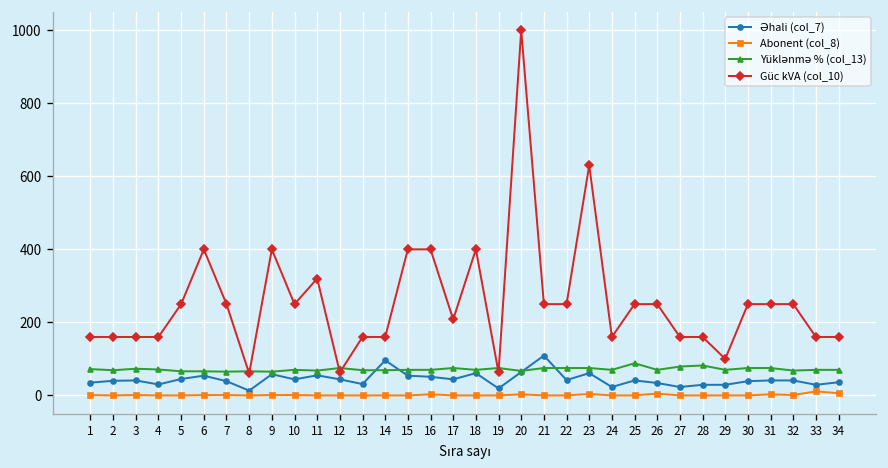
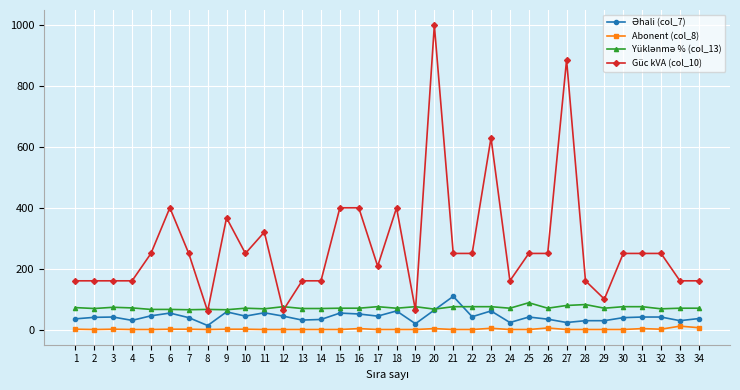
Güc kVA (col_10), 9: 400 -> 370
Əhali (col_7), 14: 100 -> 30
Güc kVA (col_10), 27: 160 -> 890
